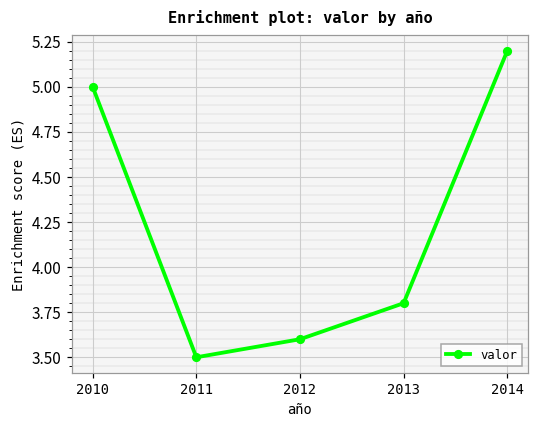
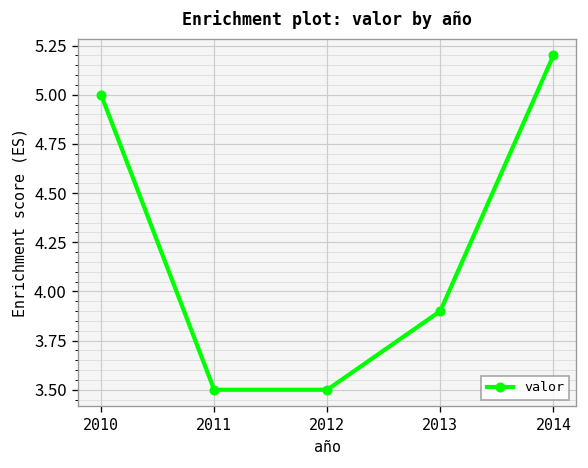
2012: 3.6 -> 3.5
2013: 3.8 -> 3.9
